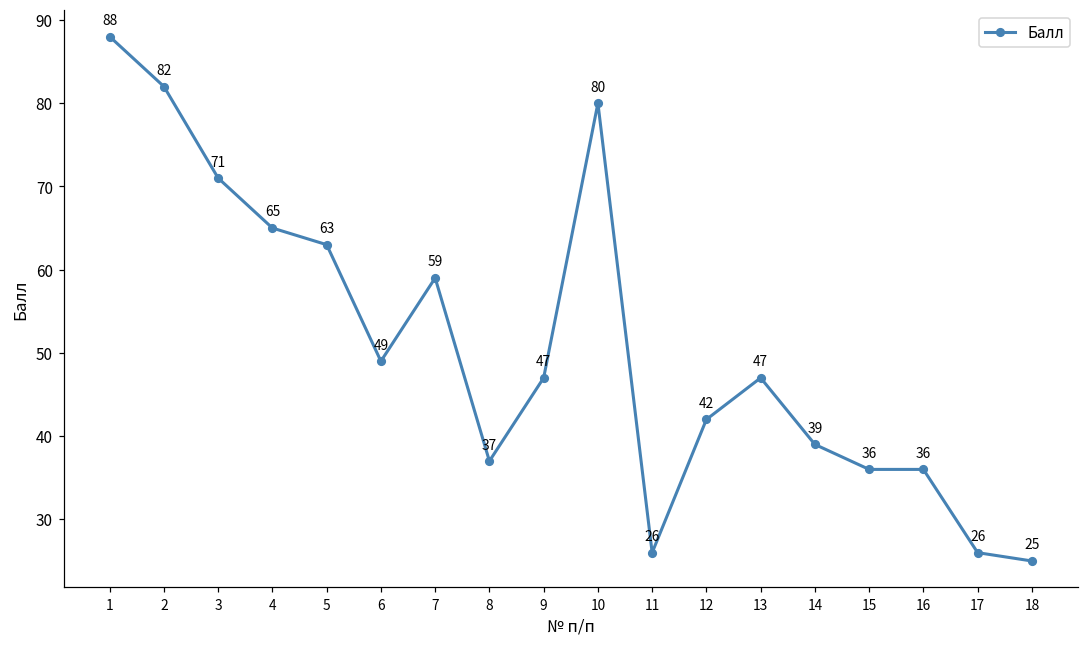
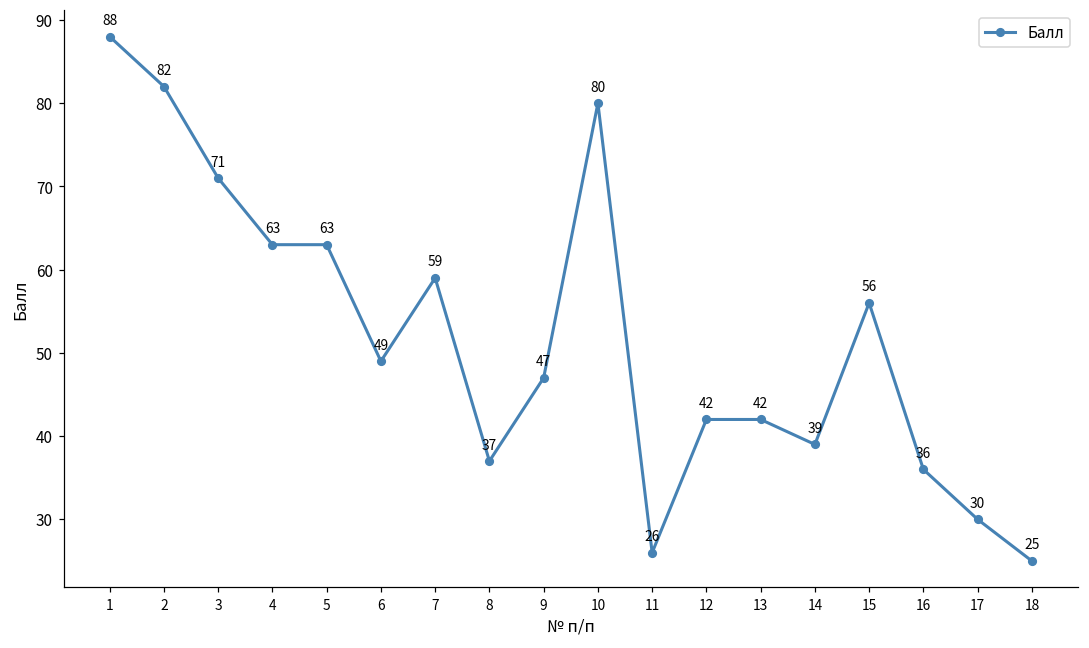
4: 65 -> 63
13: 47 -> 42
15: 36 -> 56
17: 26 -> 30
